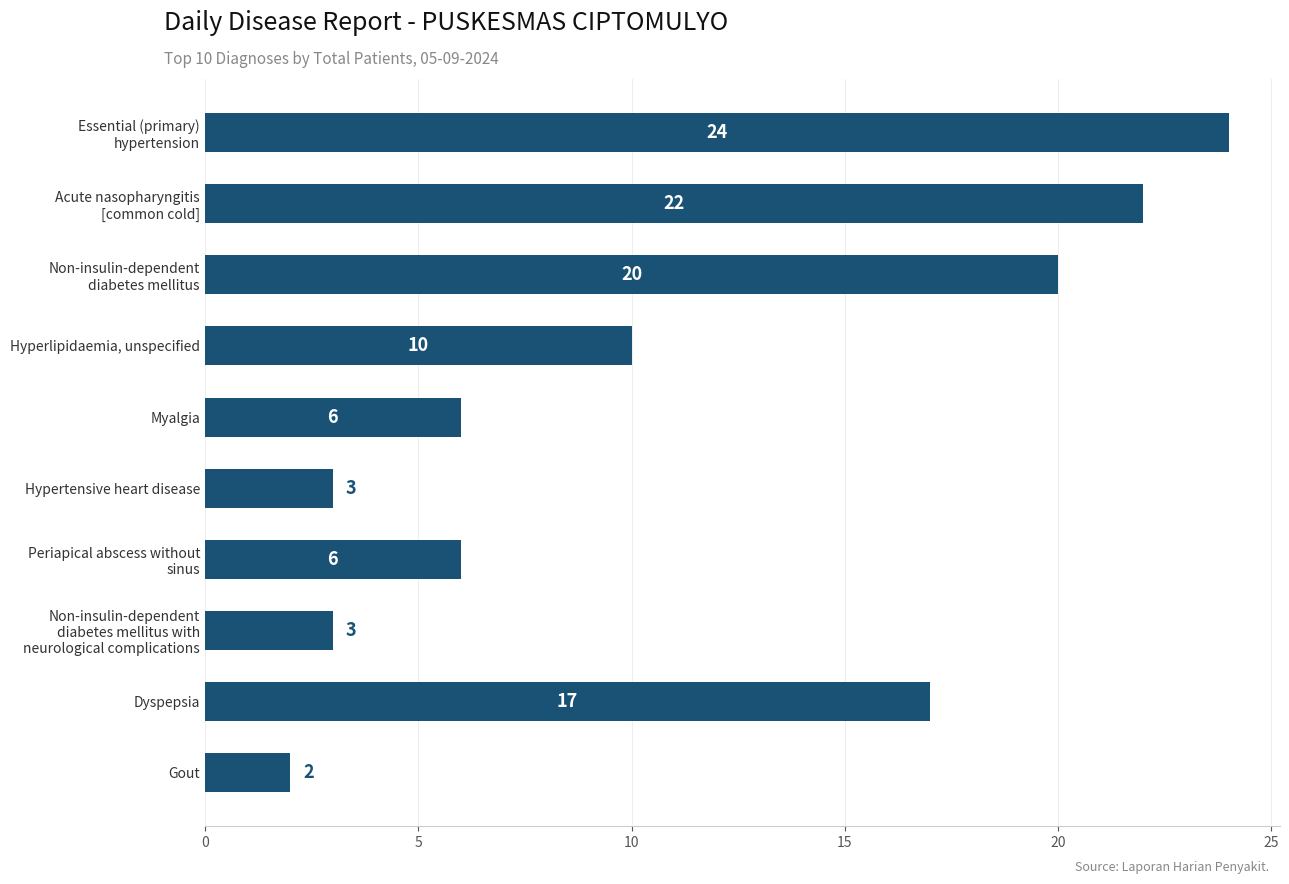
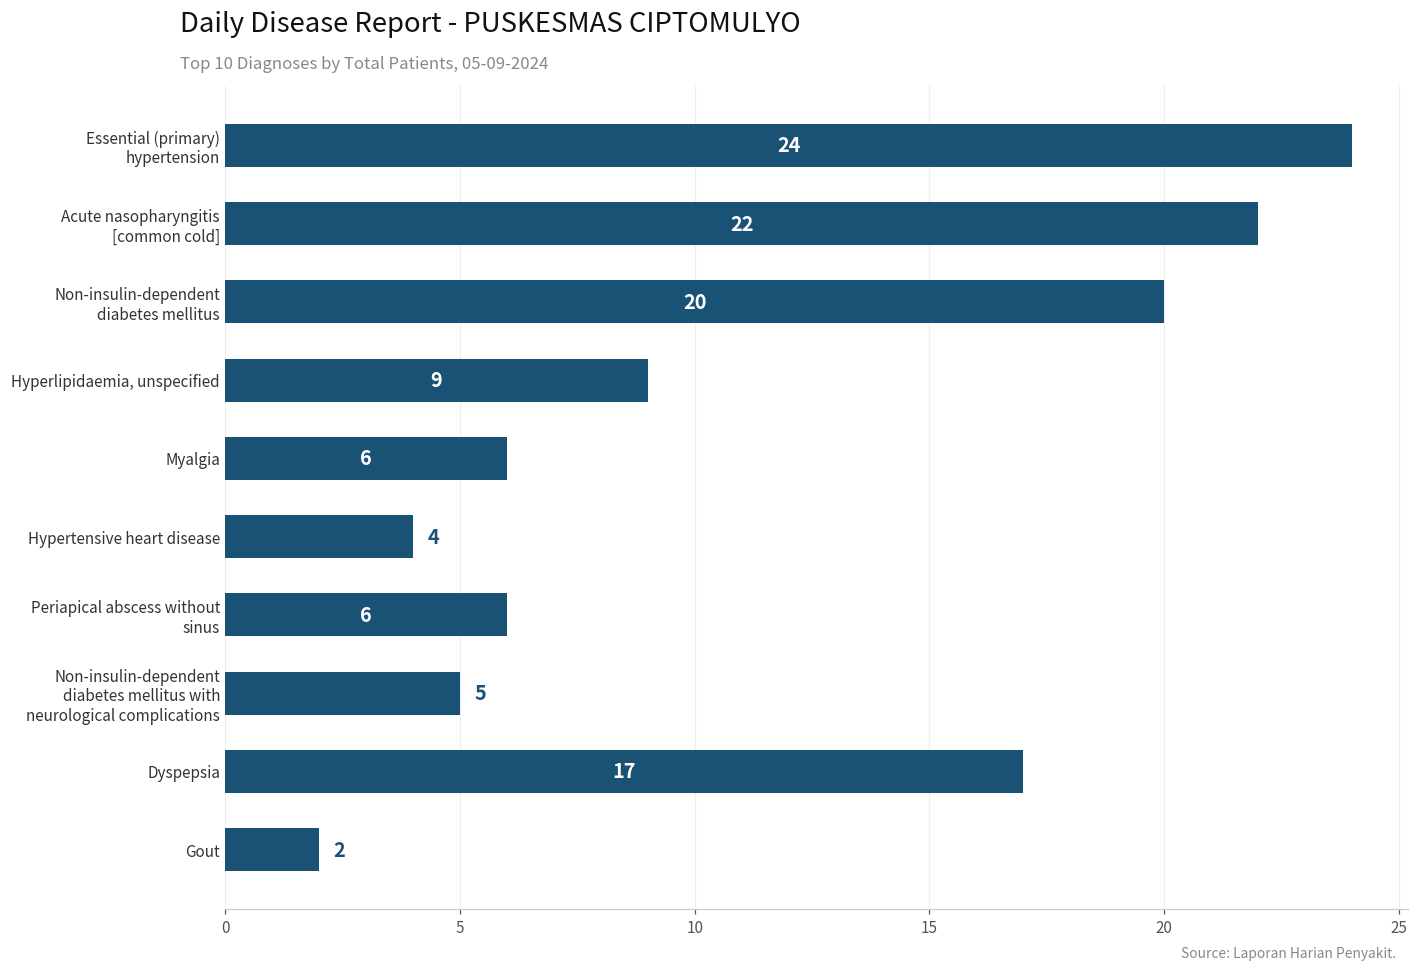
Hyperlipidaemia, unspecified: 10 -> 9
Hypertensive heart disease: 3 -> 4
Non-insulin-dependent diabetes mellitus with neurological complications: 3 -> 5
